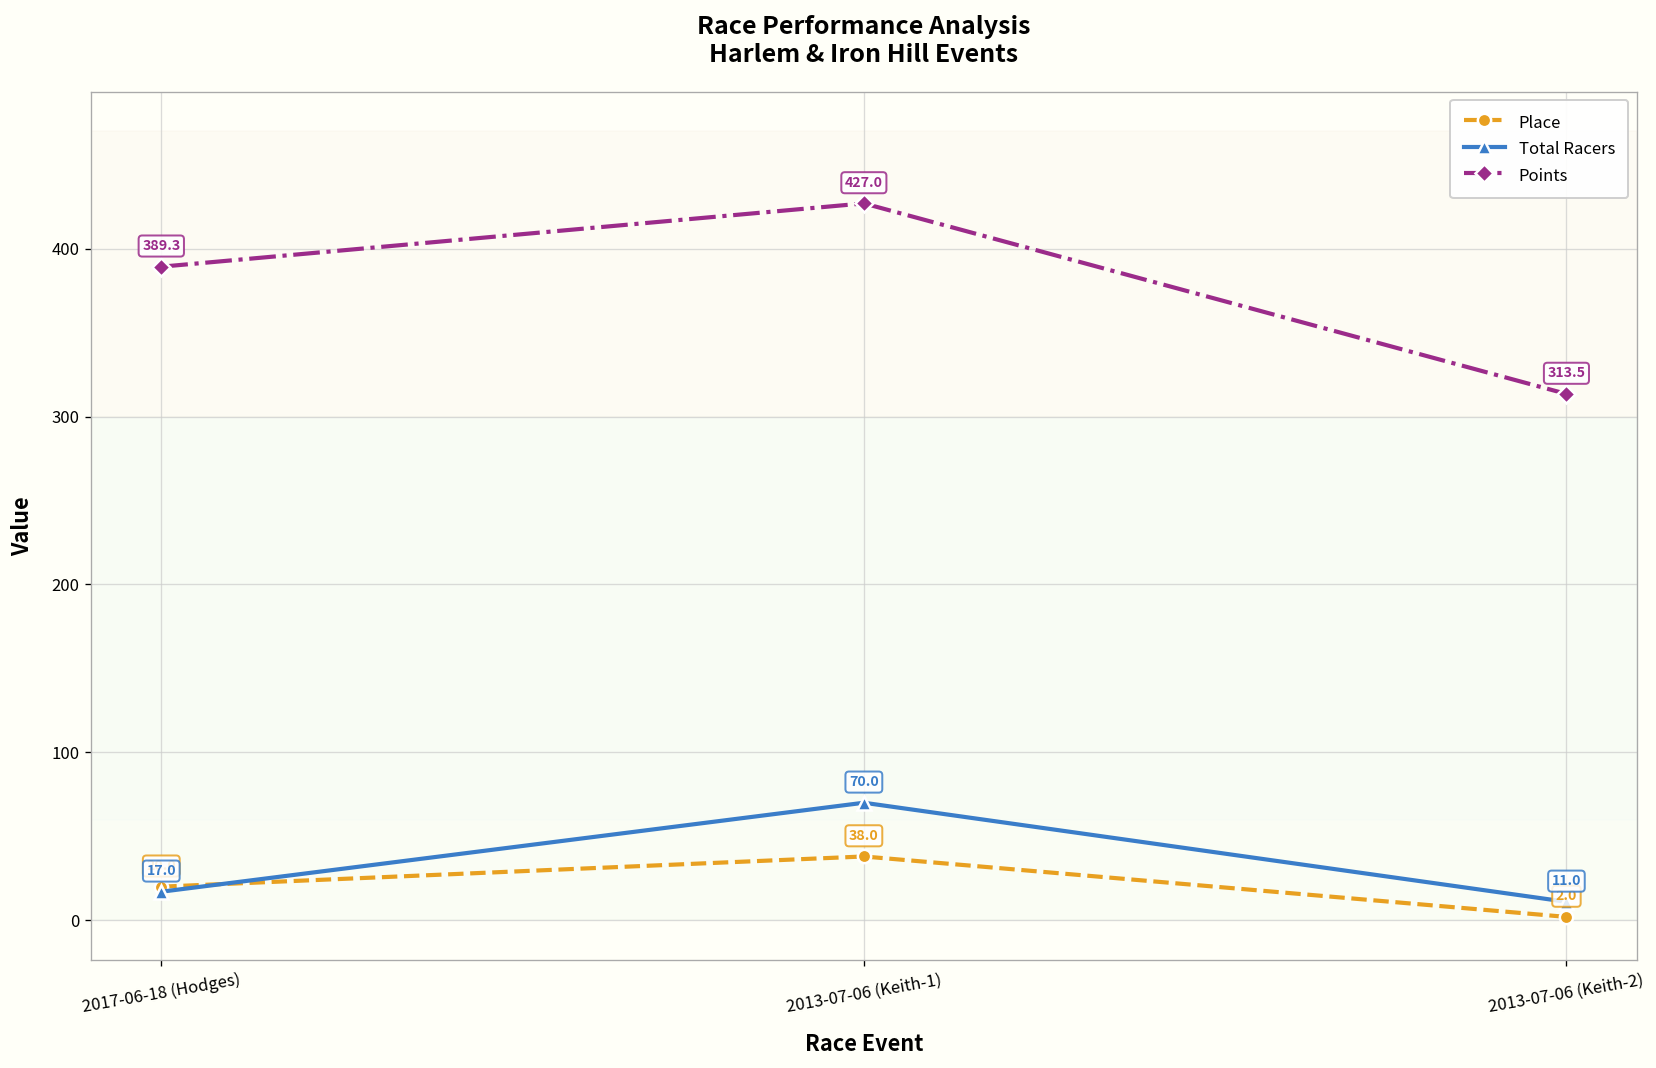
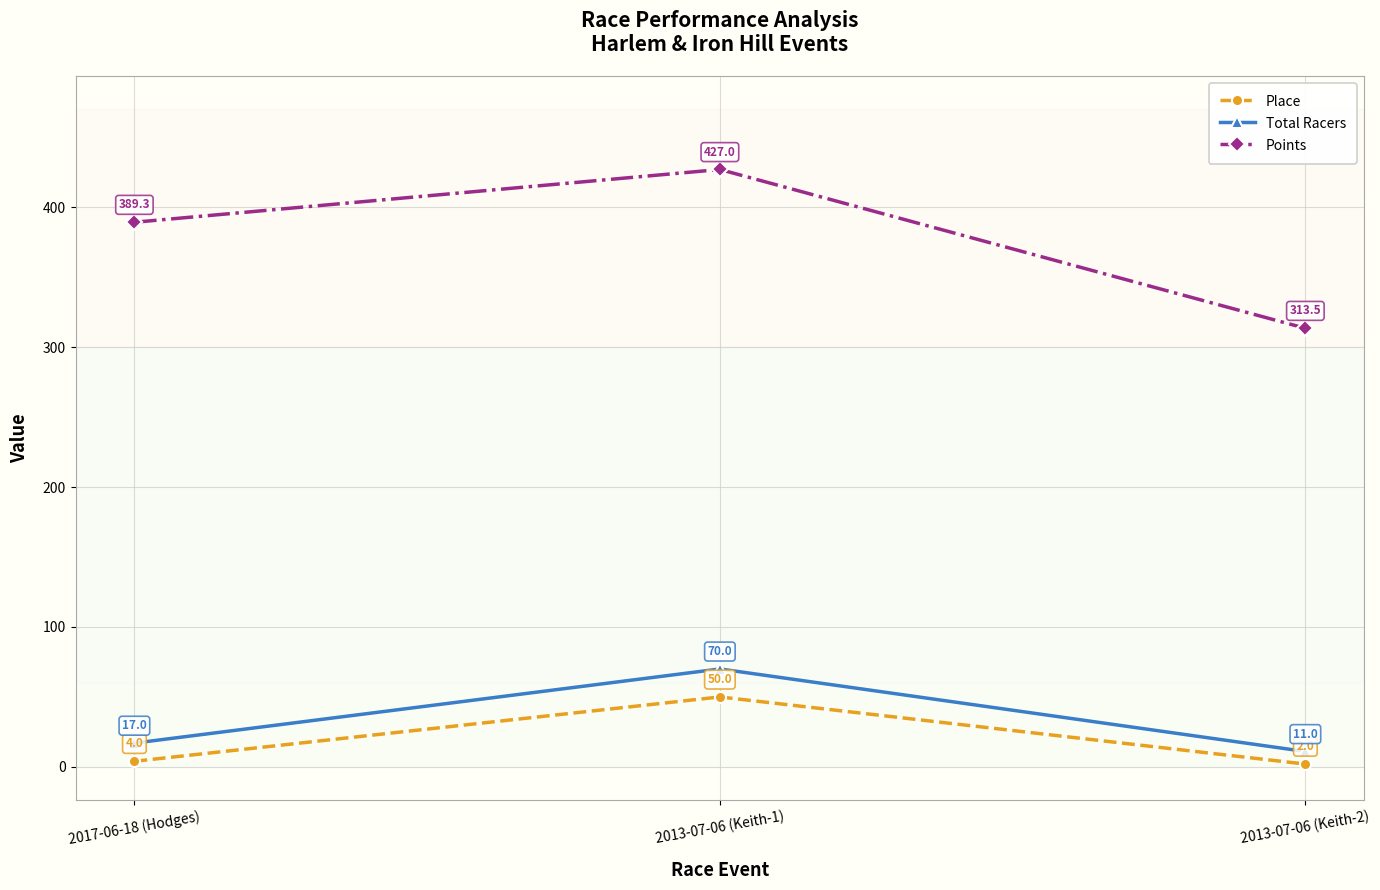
Place, 2017-06-18 (Hodges): 20.0 -> 4.0
Place, 2013-07-06 (Keith-1): 38.0 -> 50.0
